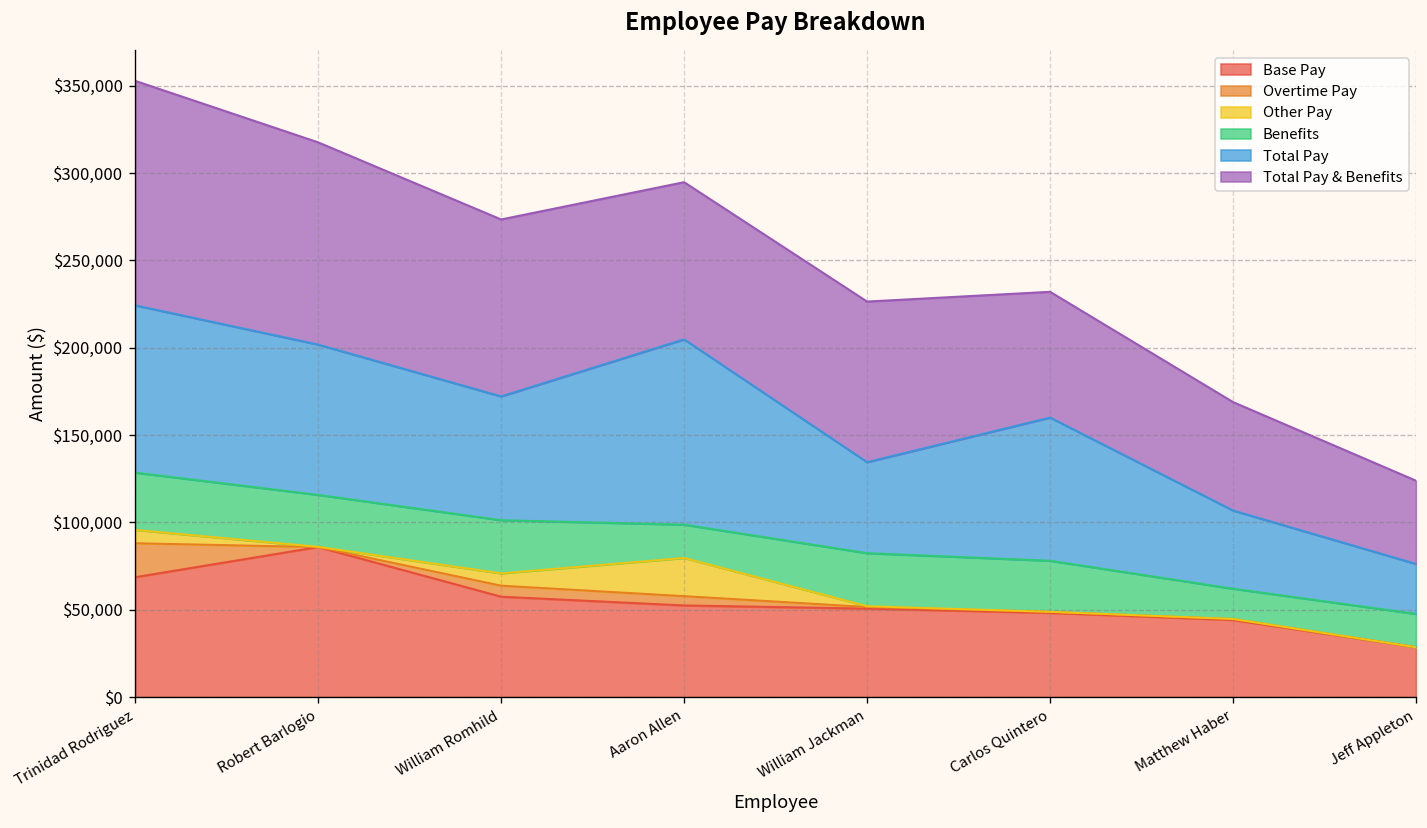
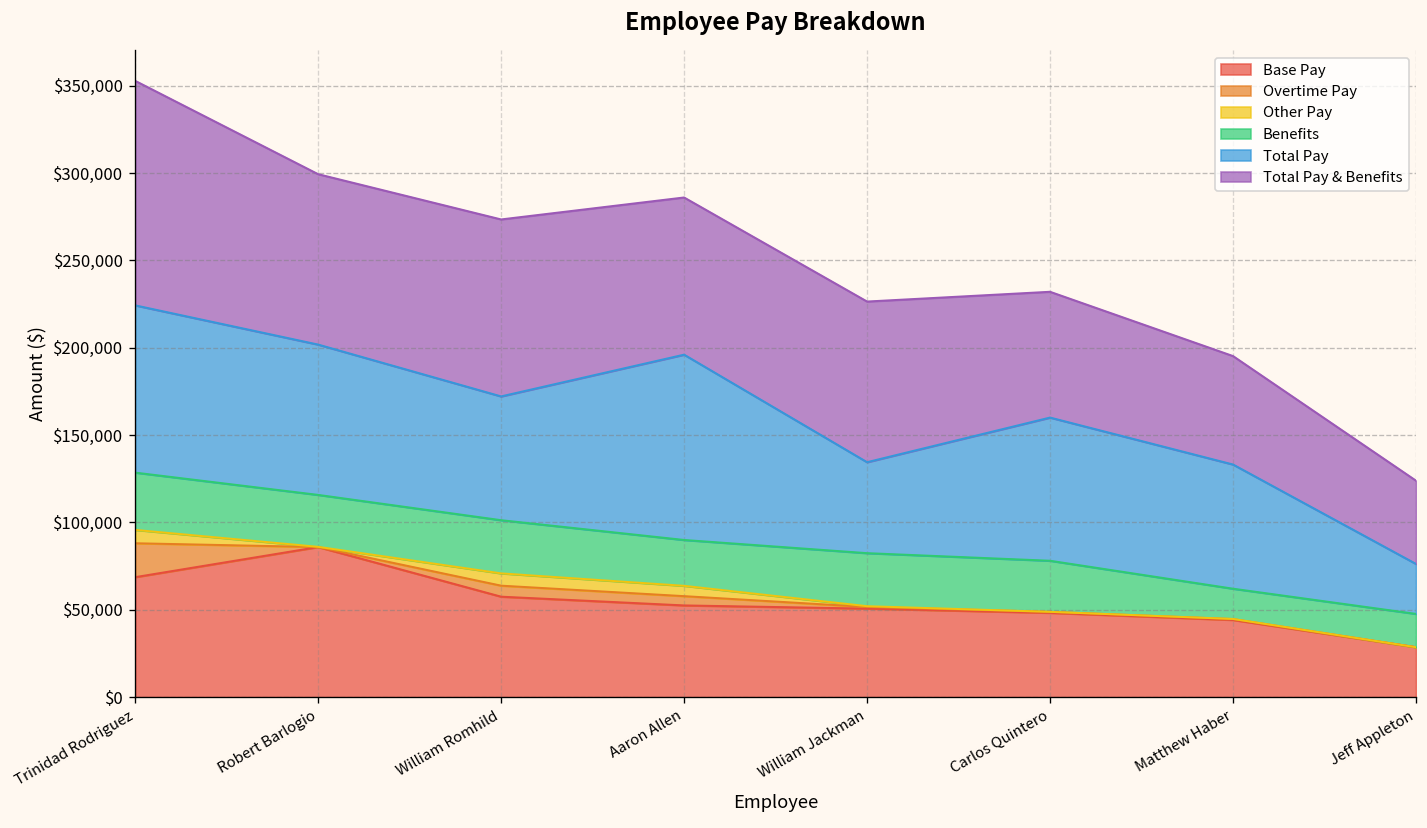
Total Pay & Benefits, Robert Barlogio: $116,000 -> $98,000
Other Pay, Aaron Allen: $22,000 -> $6,000
Benefits, Aaron Allen: $19,000 -> $26,000
Total Pay, Matthew Haber: $45,000 -> $71,000
